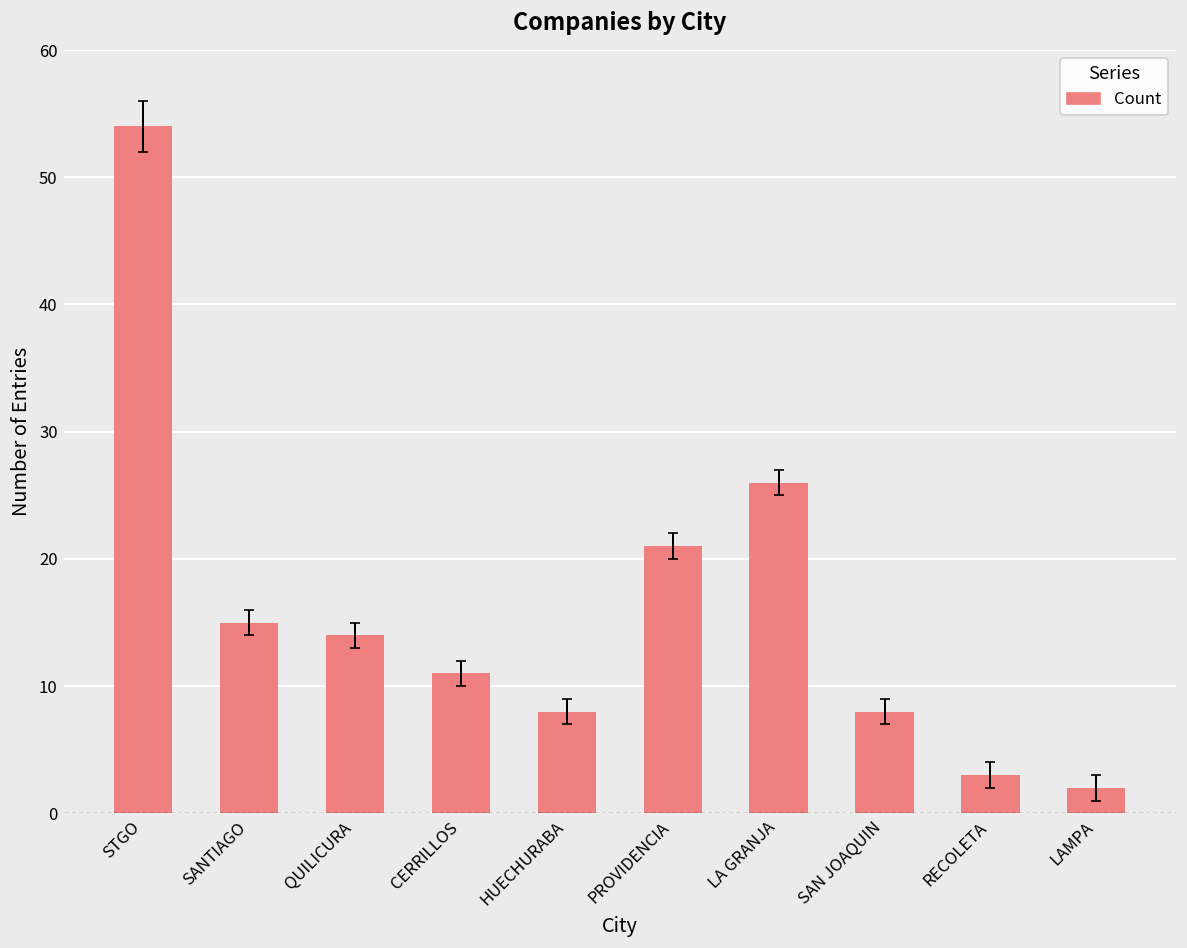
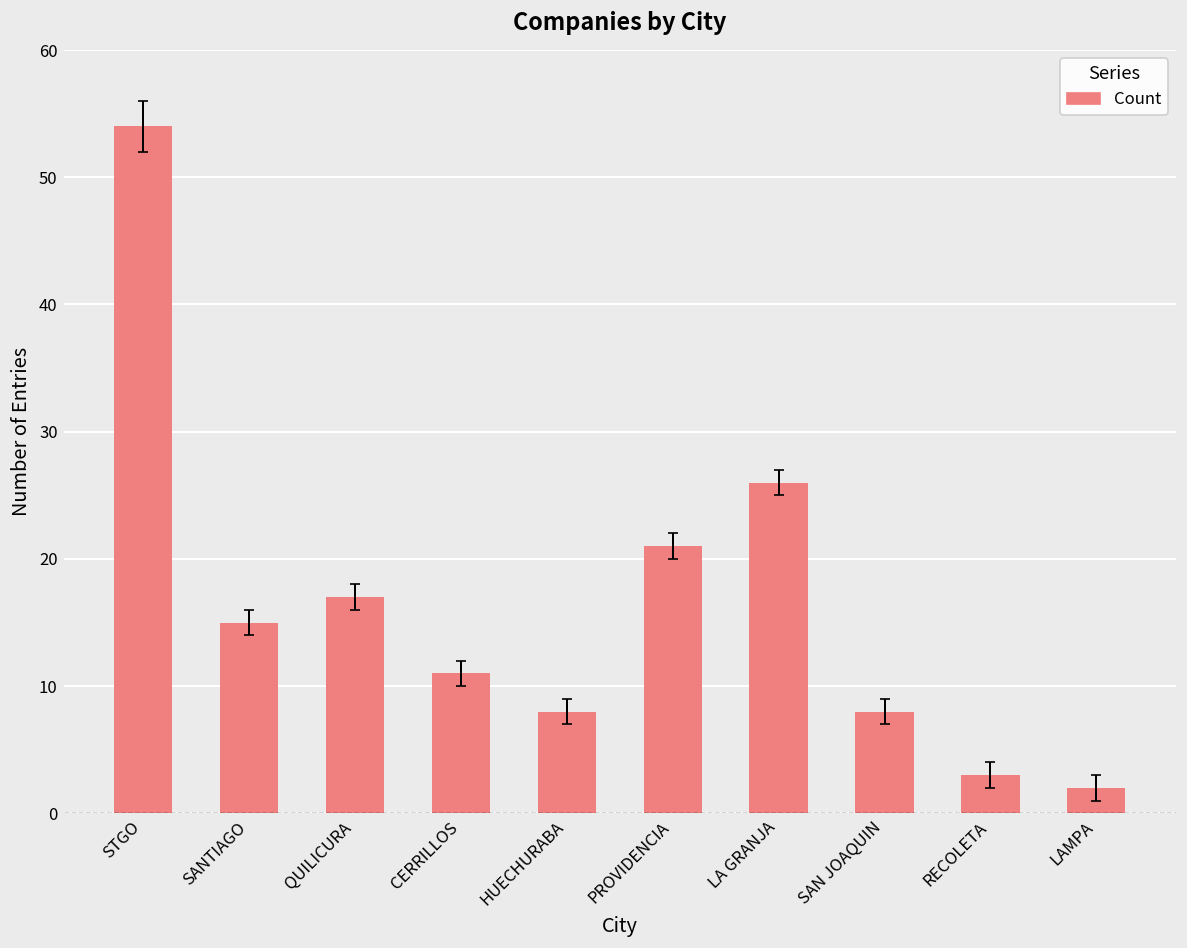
Count, QUILICURA: 14 -> 17
